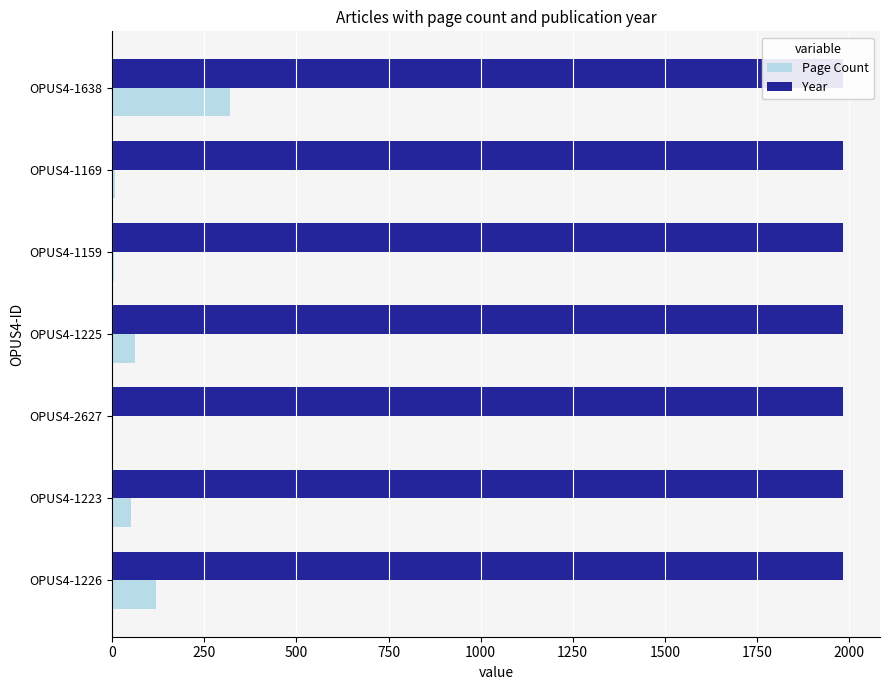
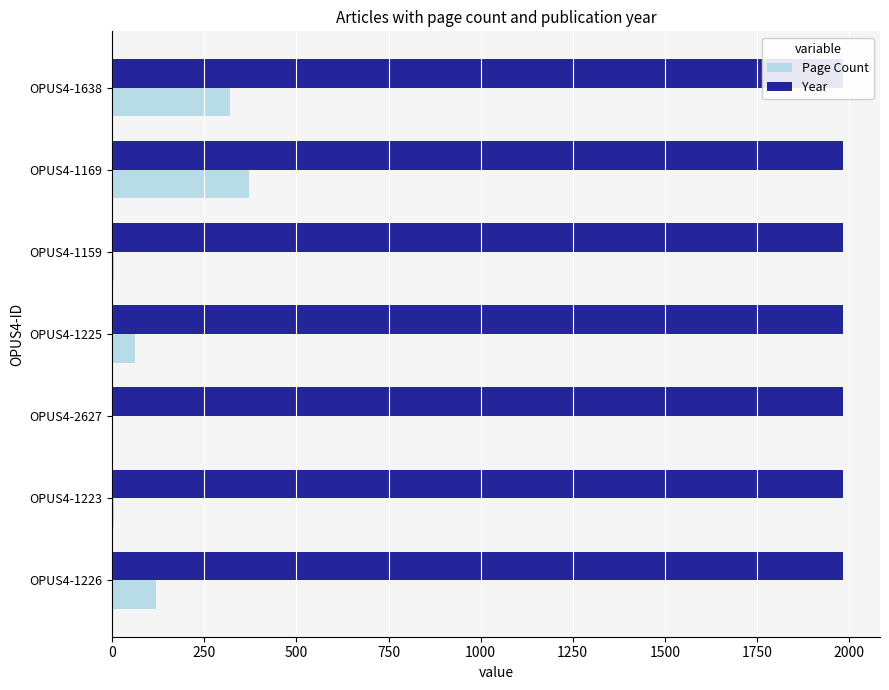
Page Count, OPUS4-1169: 10 -> 370
Page Count, OPUS4-1223: 50 -> 0
